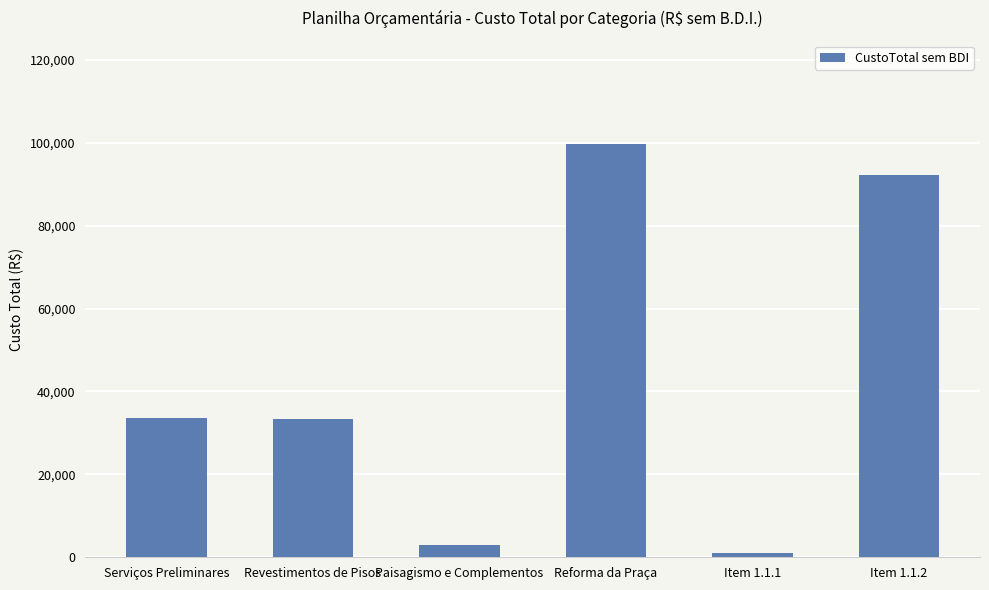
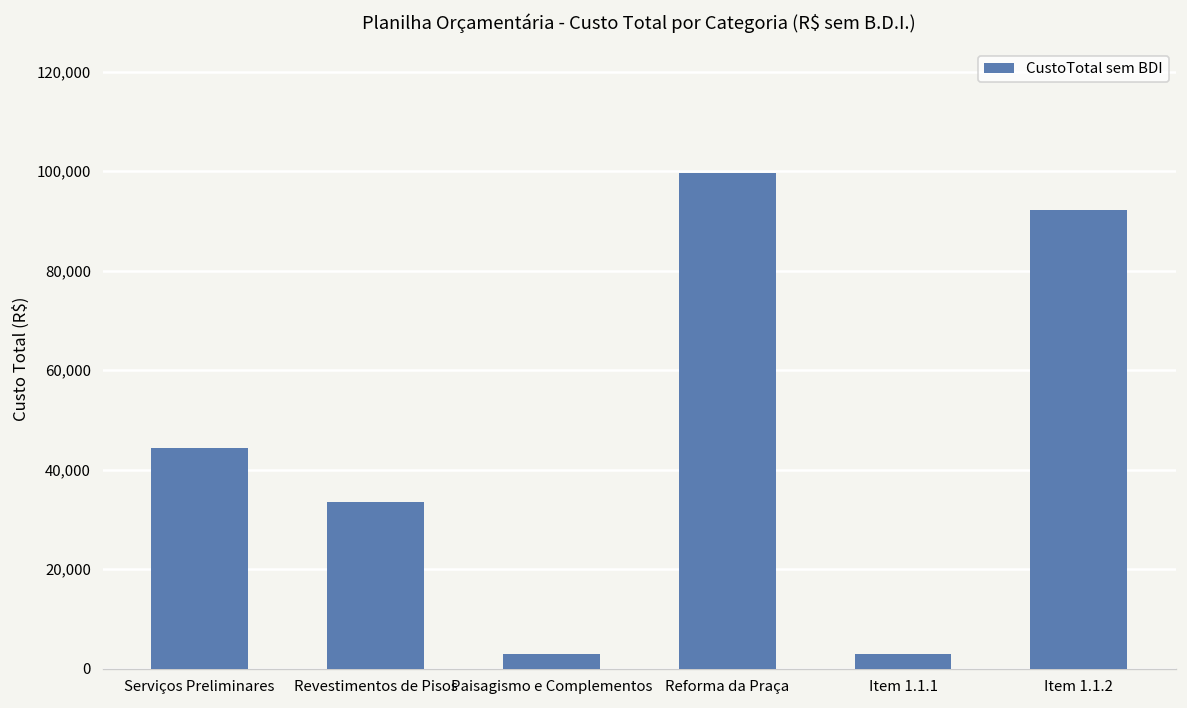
Serviços Preliminares: 34,000 -> 44,000
Item 1.1.1: 1,000 -> 3,000
